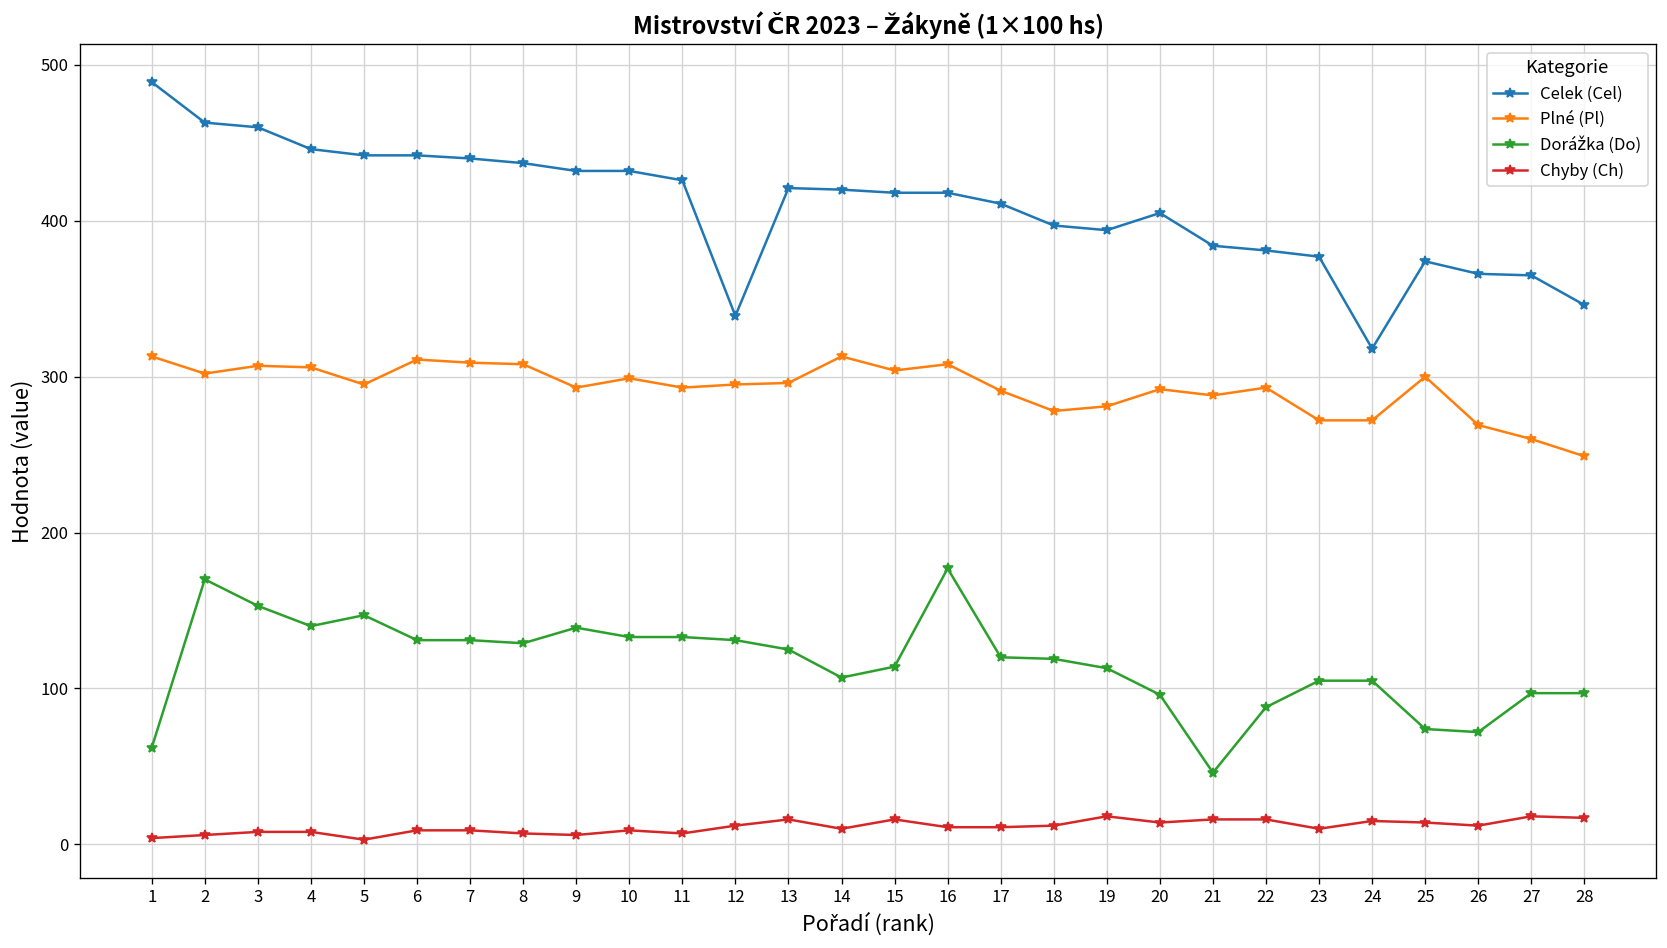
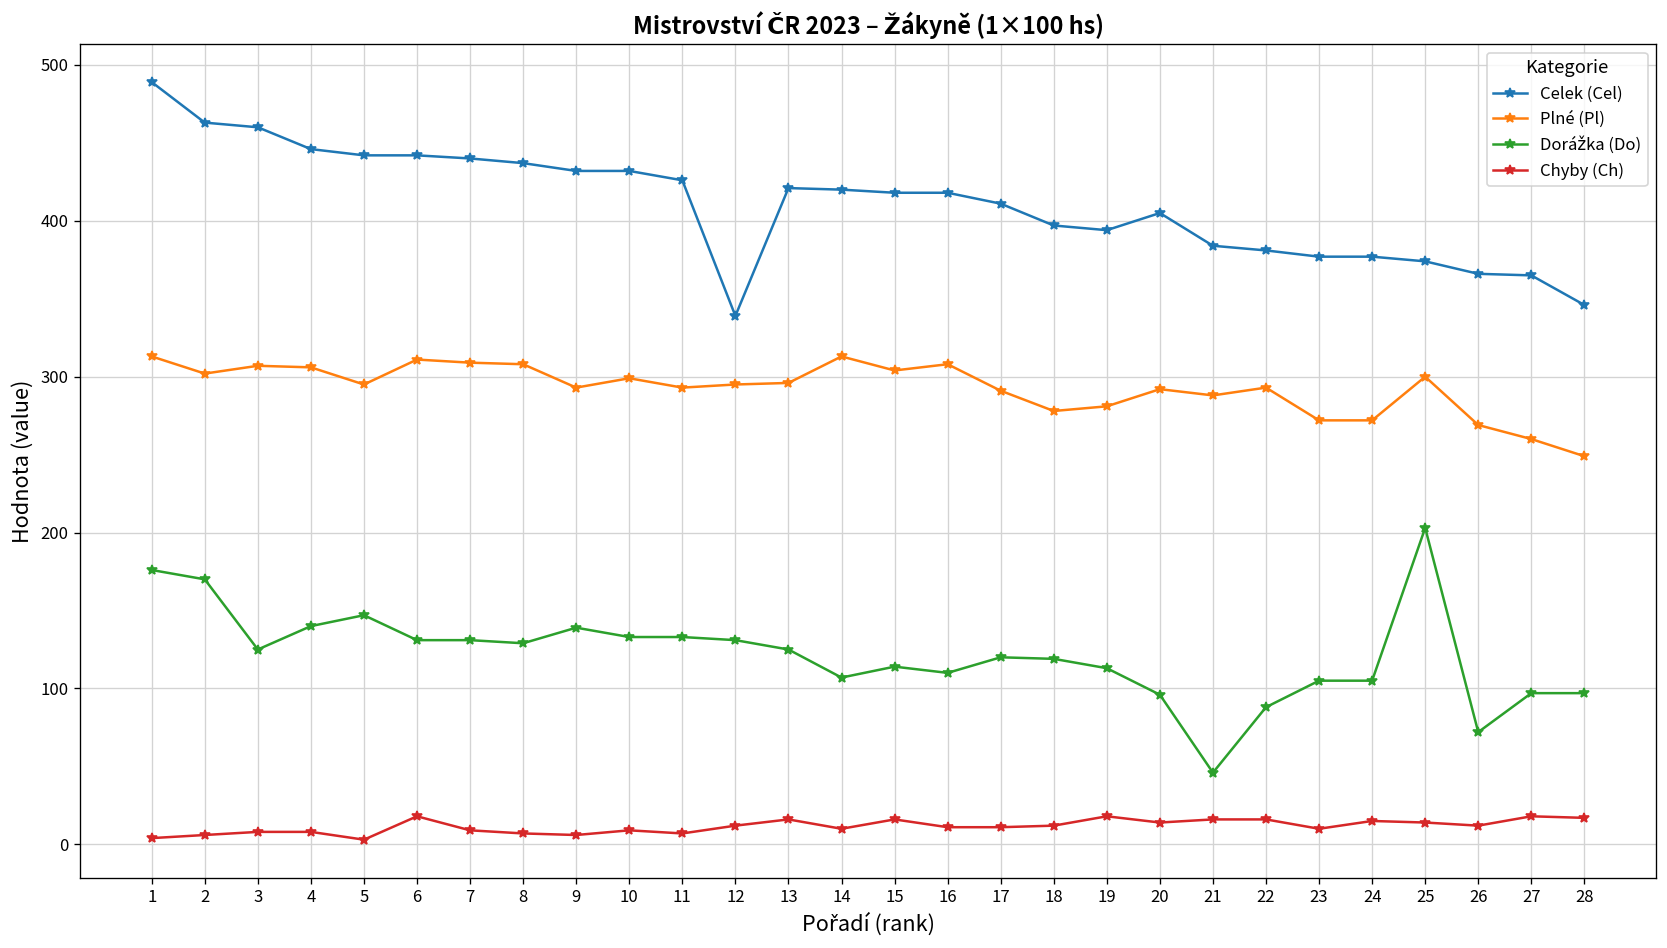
Dorážka (Do), 1: 62 -> 176
Dorážka (Do), 3: 153 -> 125
Chyby (Ch), 6: 9 -> 18
Dorážka (Do), 16: 177 -> 110
Celek (Cel), 24: 318 -> 377
Dorážka (Do), 25: 74 -> 203
